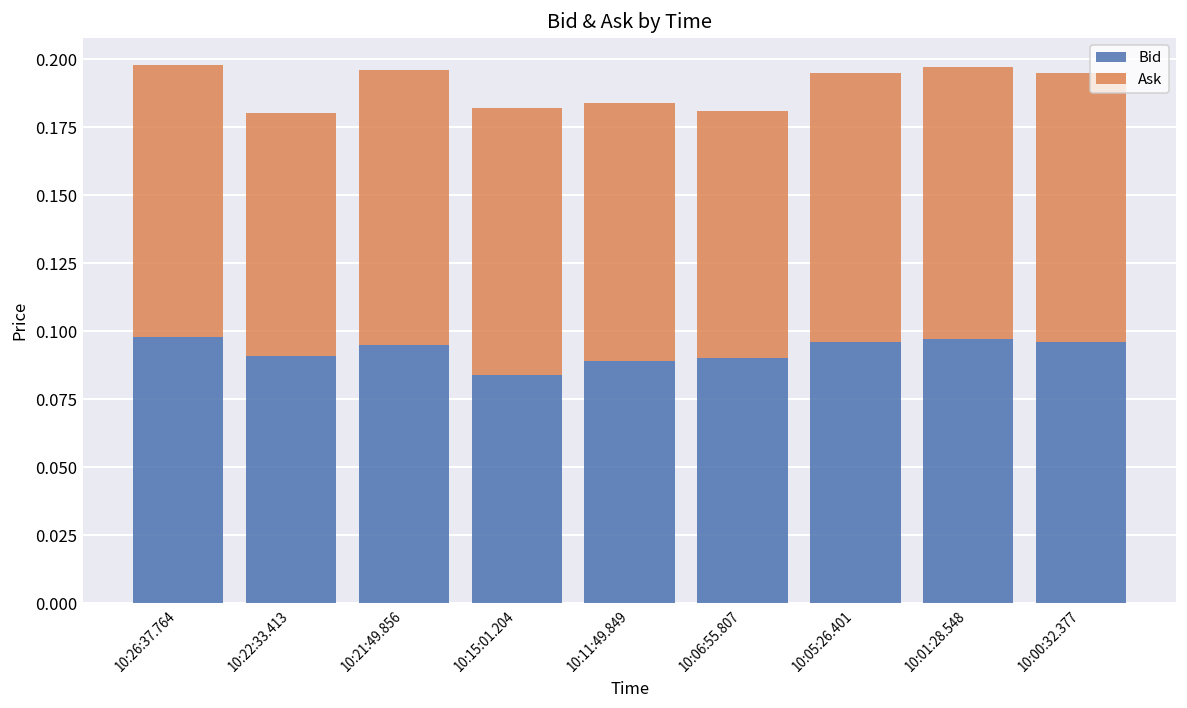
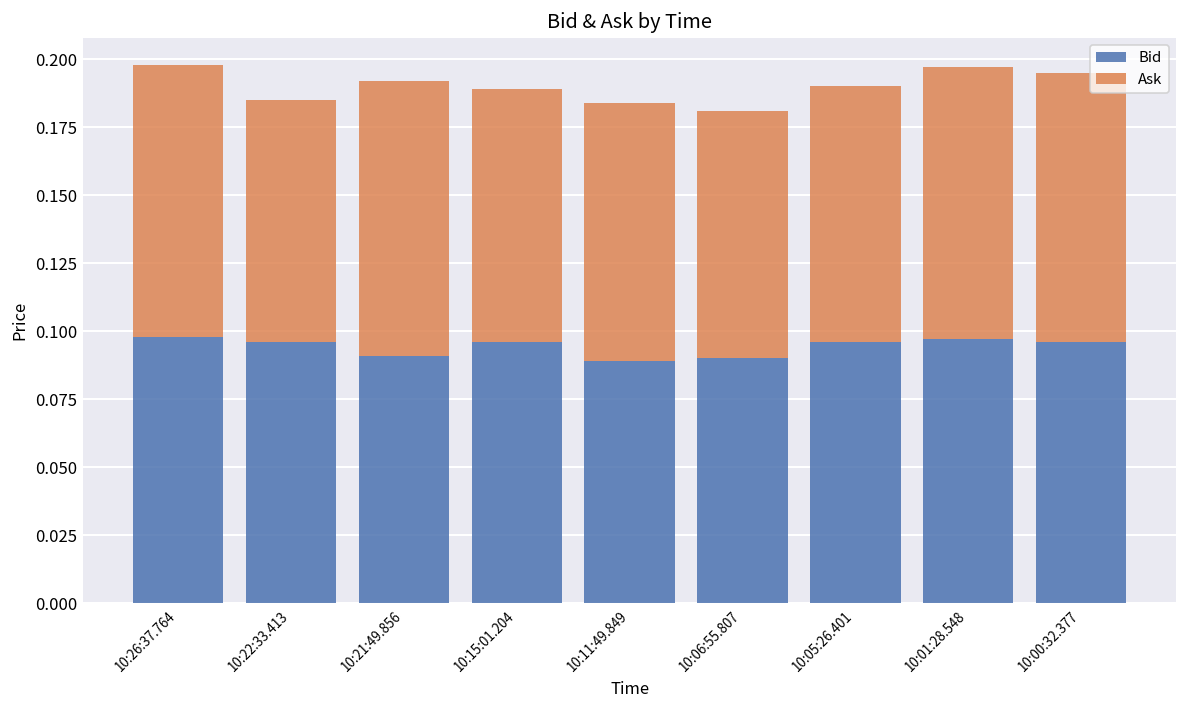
Bid, 10:22:33.413: 0.091 -> 0.096
Bid, 10:21:49.856: 0.095 -> 0.091
Bid, 10:15:01.204: 0.084 -> 0.096
Ask, 10:15:01.204: 0.098 -> 0.093
Ask, 10:05:26.401: 0.099 -> 0.094
